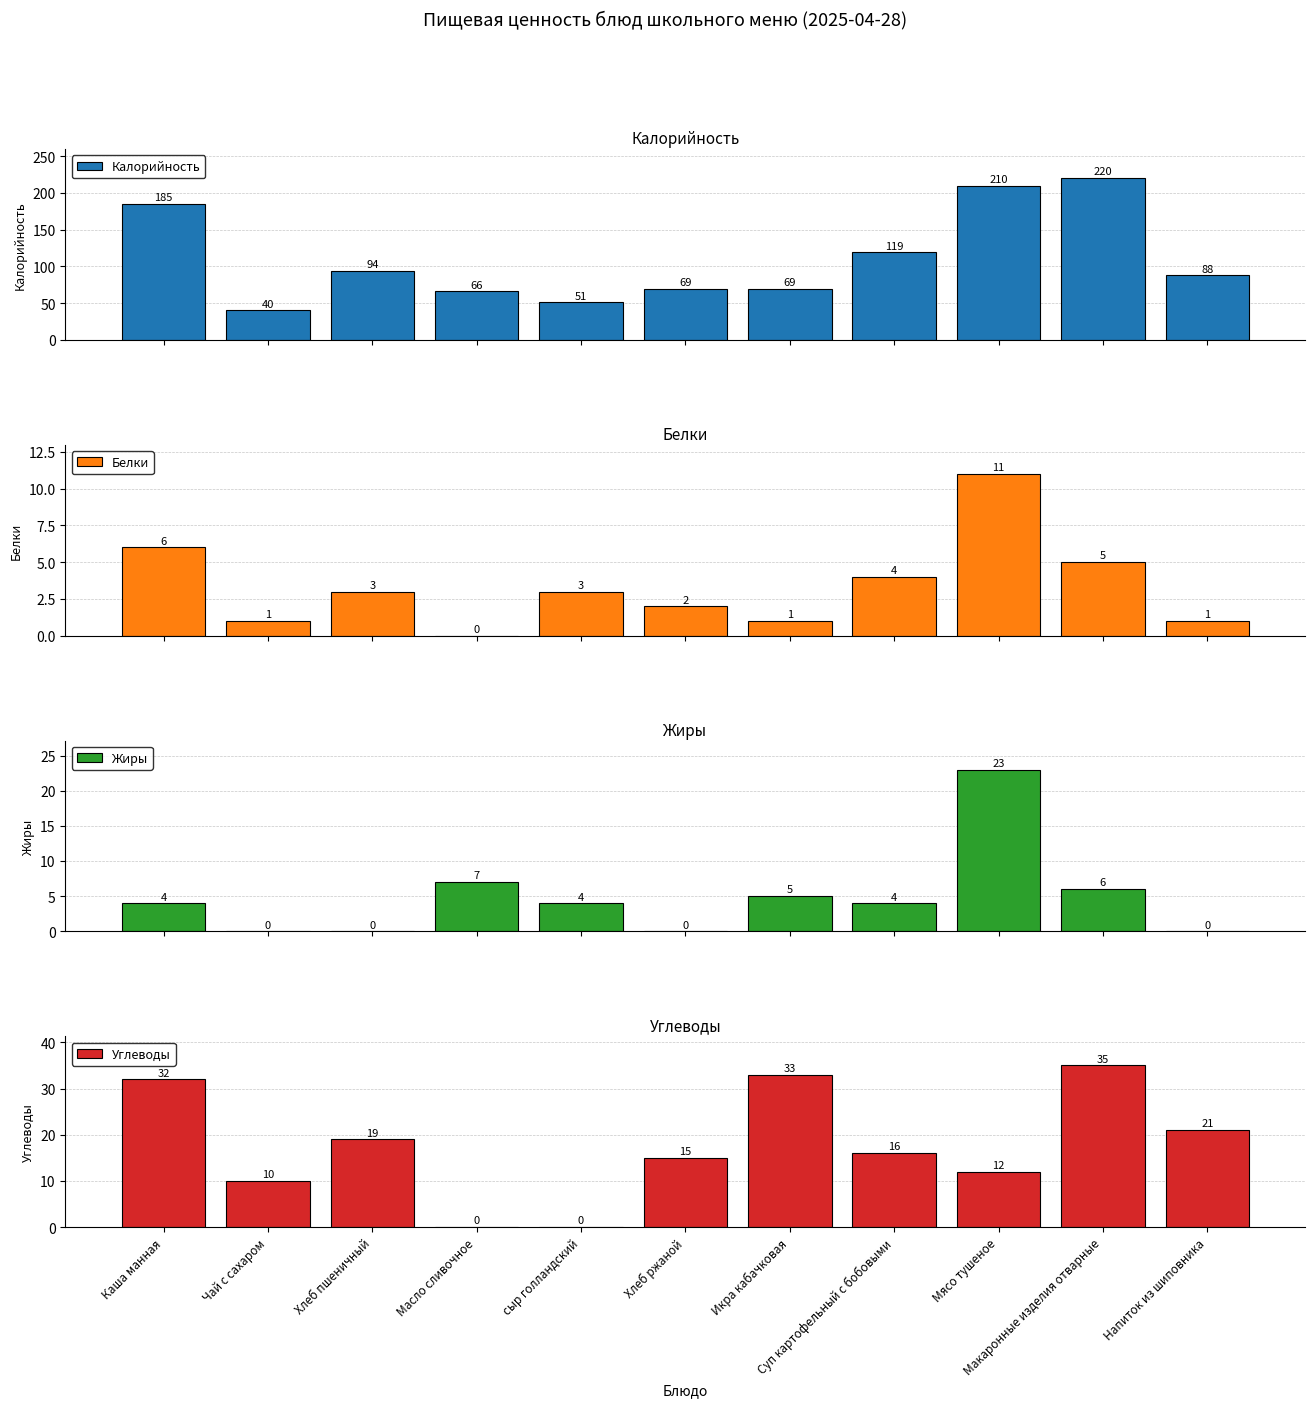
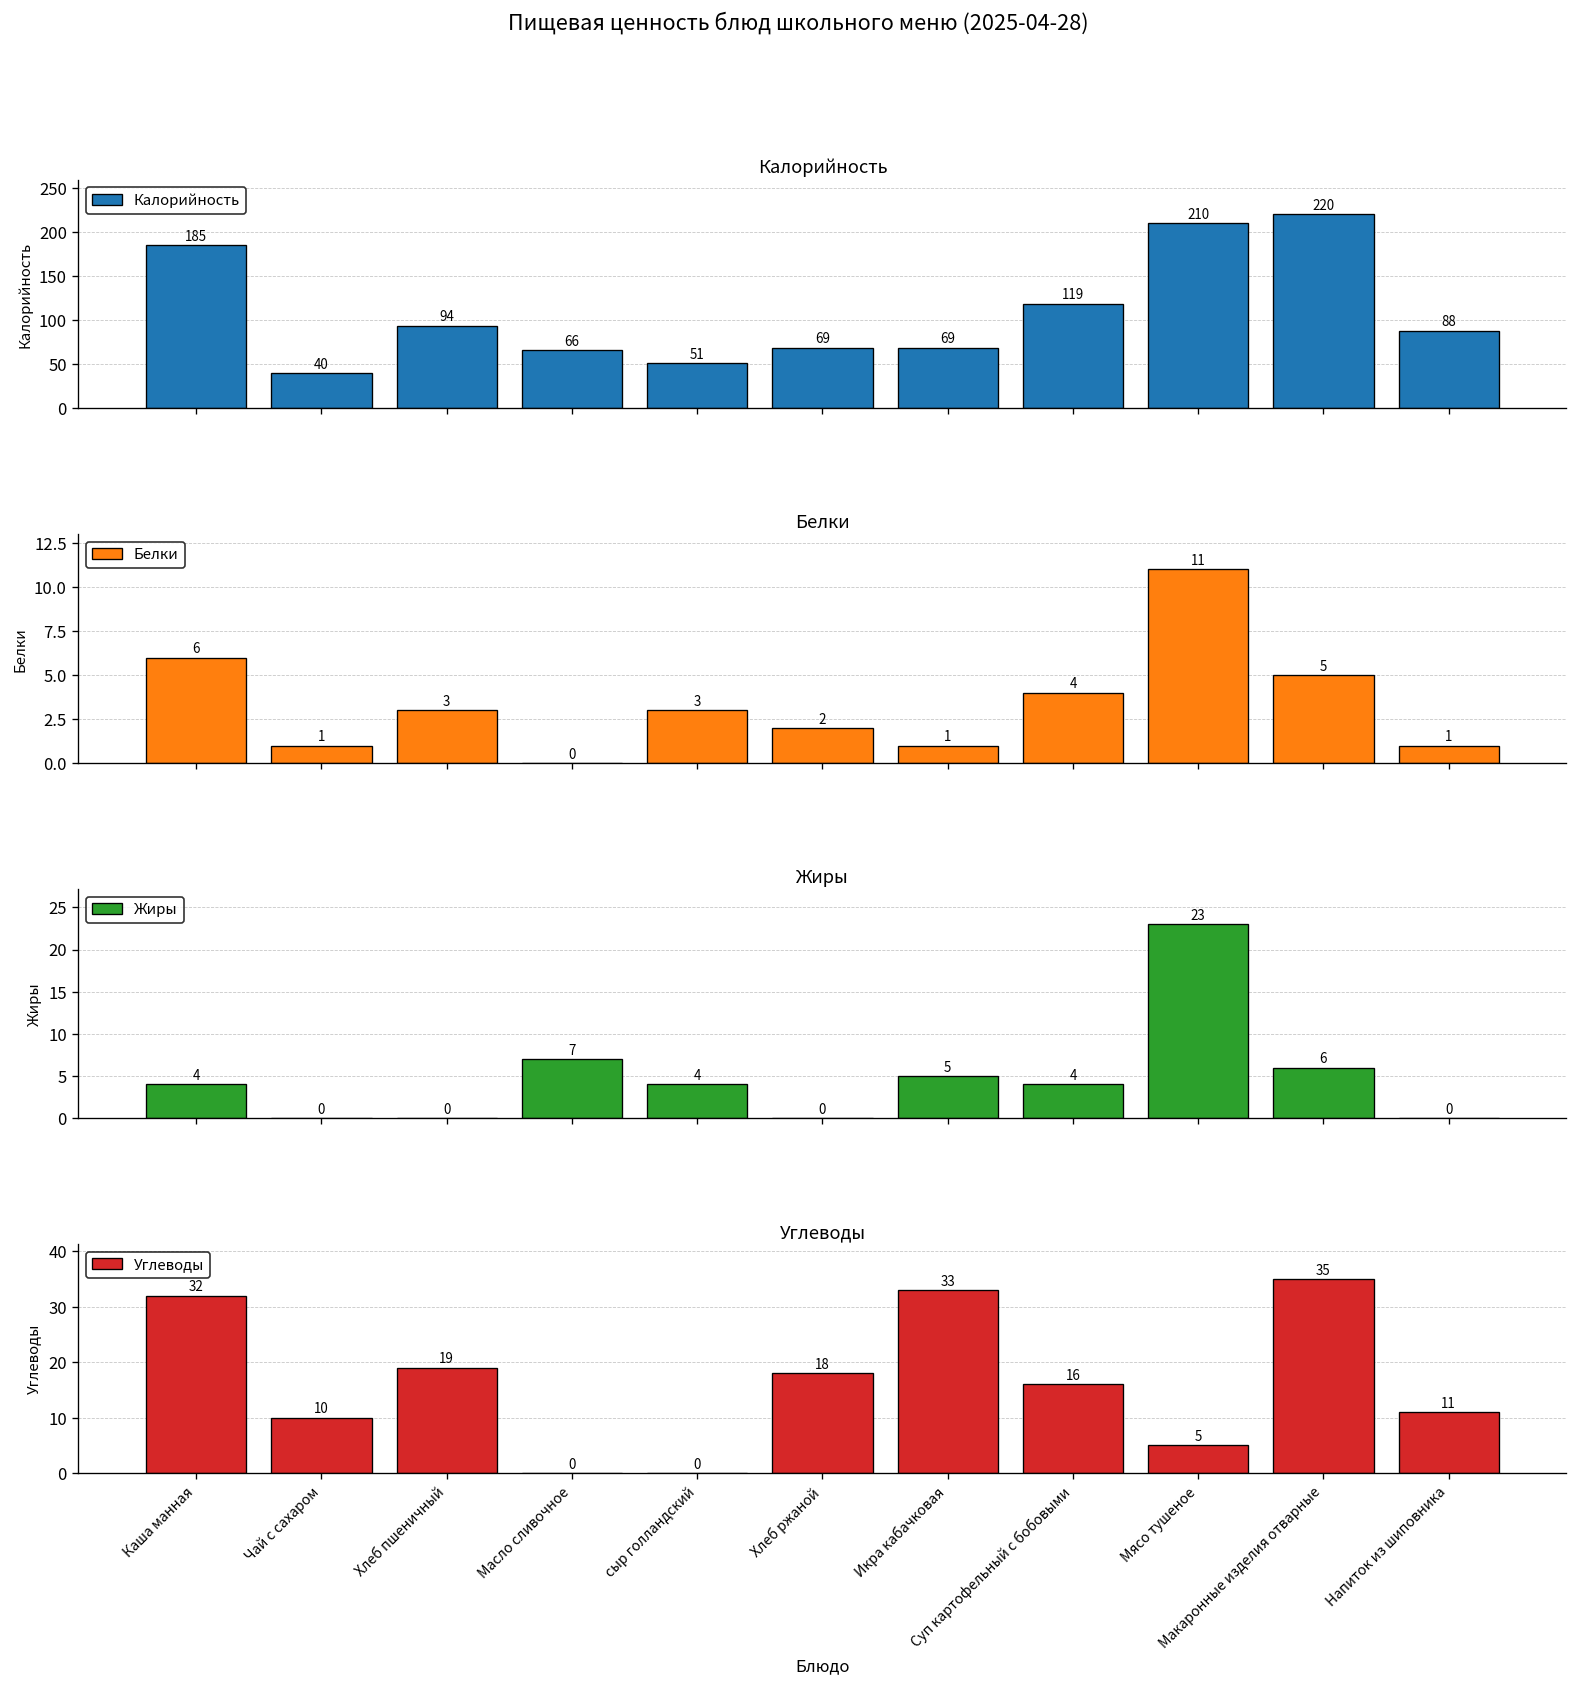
Углеводы, Хлеб ржаной: 15 -> 18
Углеводы, Мясо тушеное: 12 -> 5
Углеводы, Напиток из шиповника: 21 -> 11
